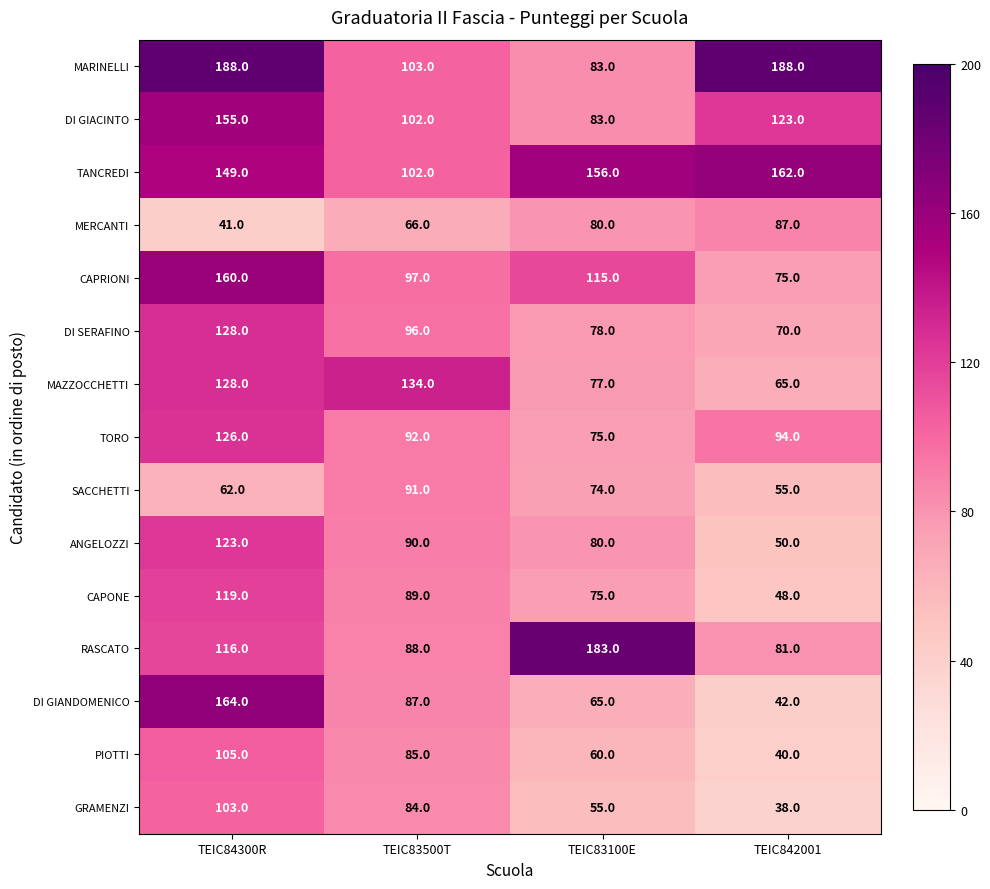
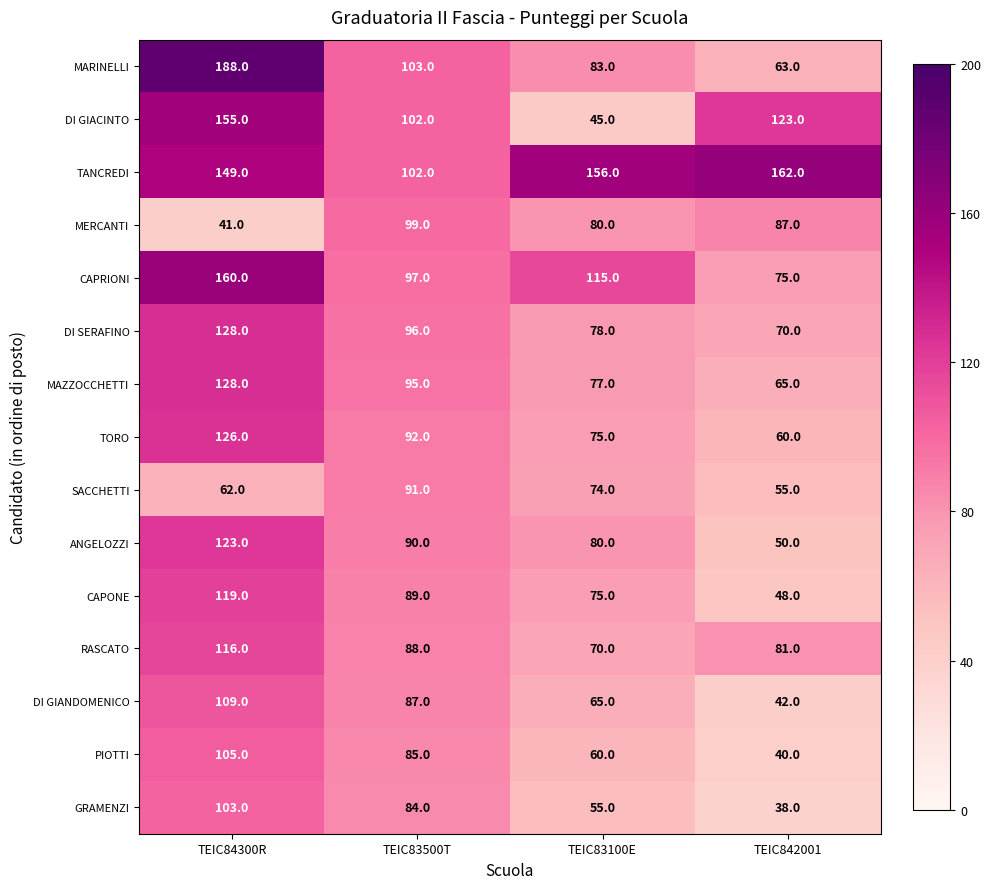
MARINELLI, TEIC842001: 188.0 -> 63.0
DI GIACINTO, TEIC83100E: 83.0 -> 45.0
MERCANTI, TEIC83500T: 66.0 -> 99.0
MAZZOCCHETTI, TEIC83500T: 134.0 -> 95.0
TORO, TEIC842001: 94.0 -> 60.0
RASCATO, TEIC83100E: 183.0 -> 70.0
DI GIANDOMENICO, TEIC84300R: 164.0 -> 109.0
